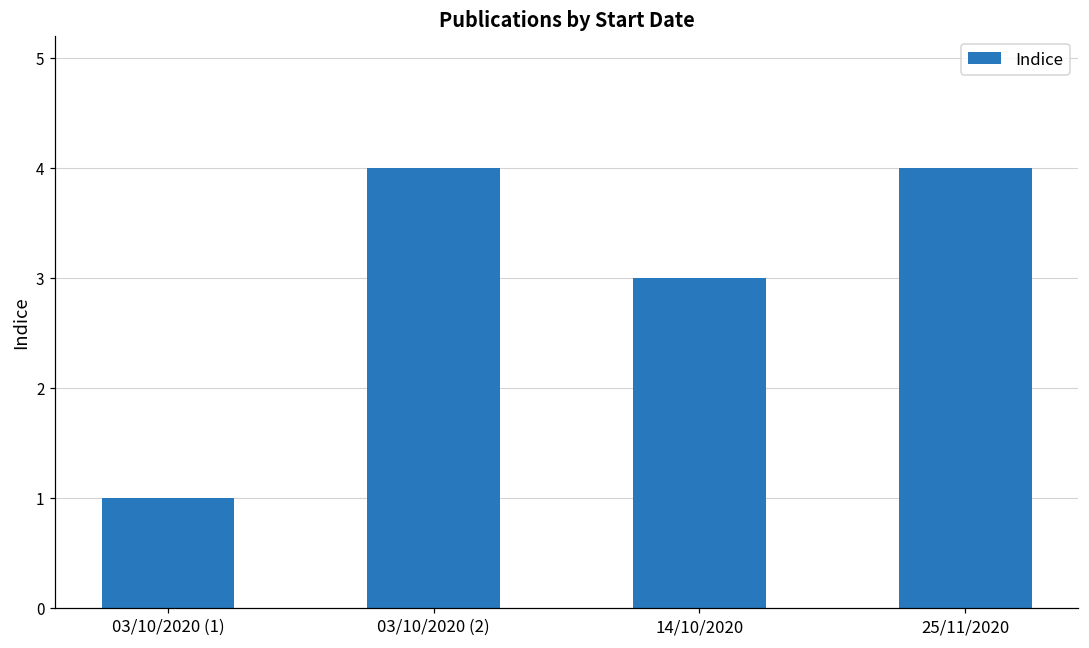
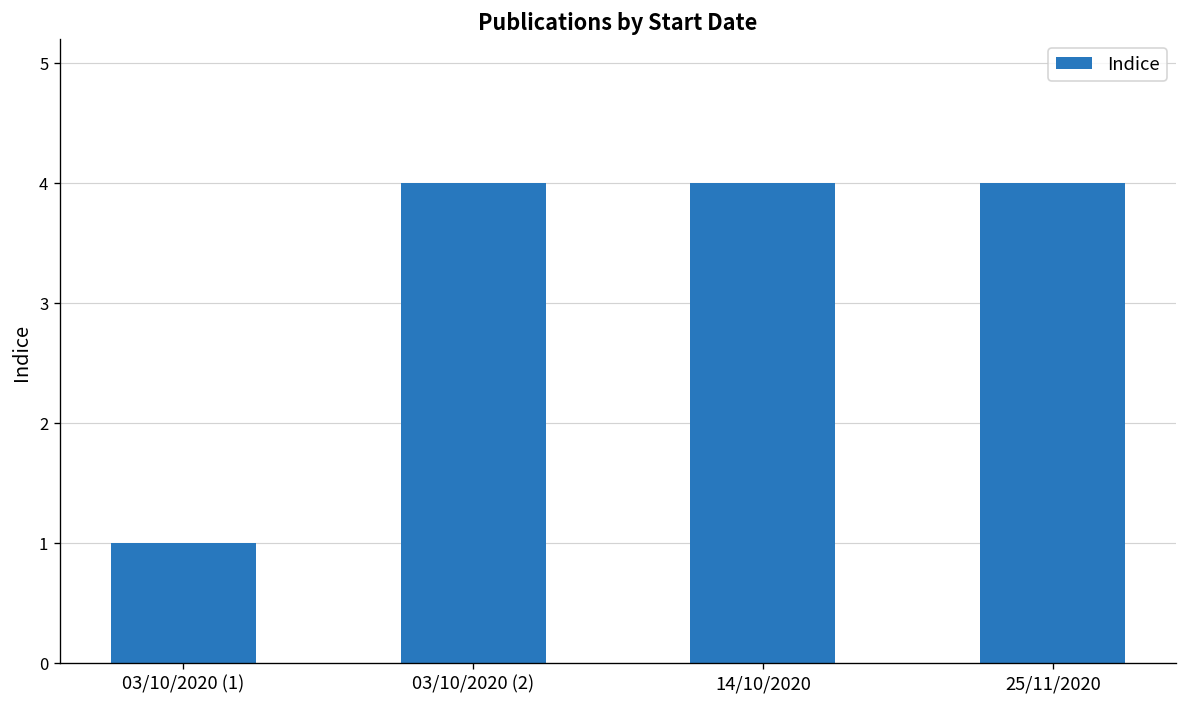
14/10/2020: 3 -> 4
